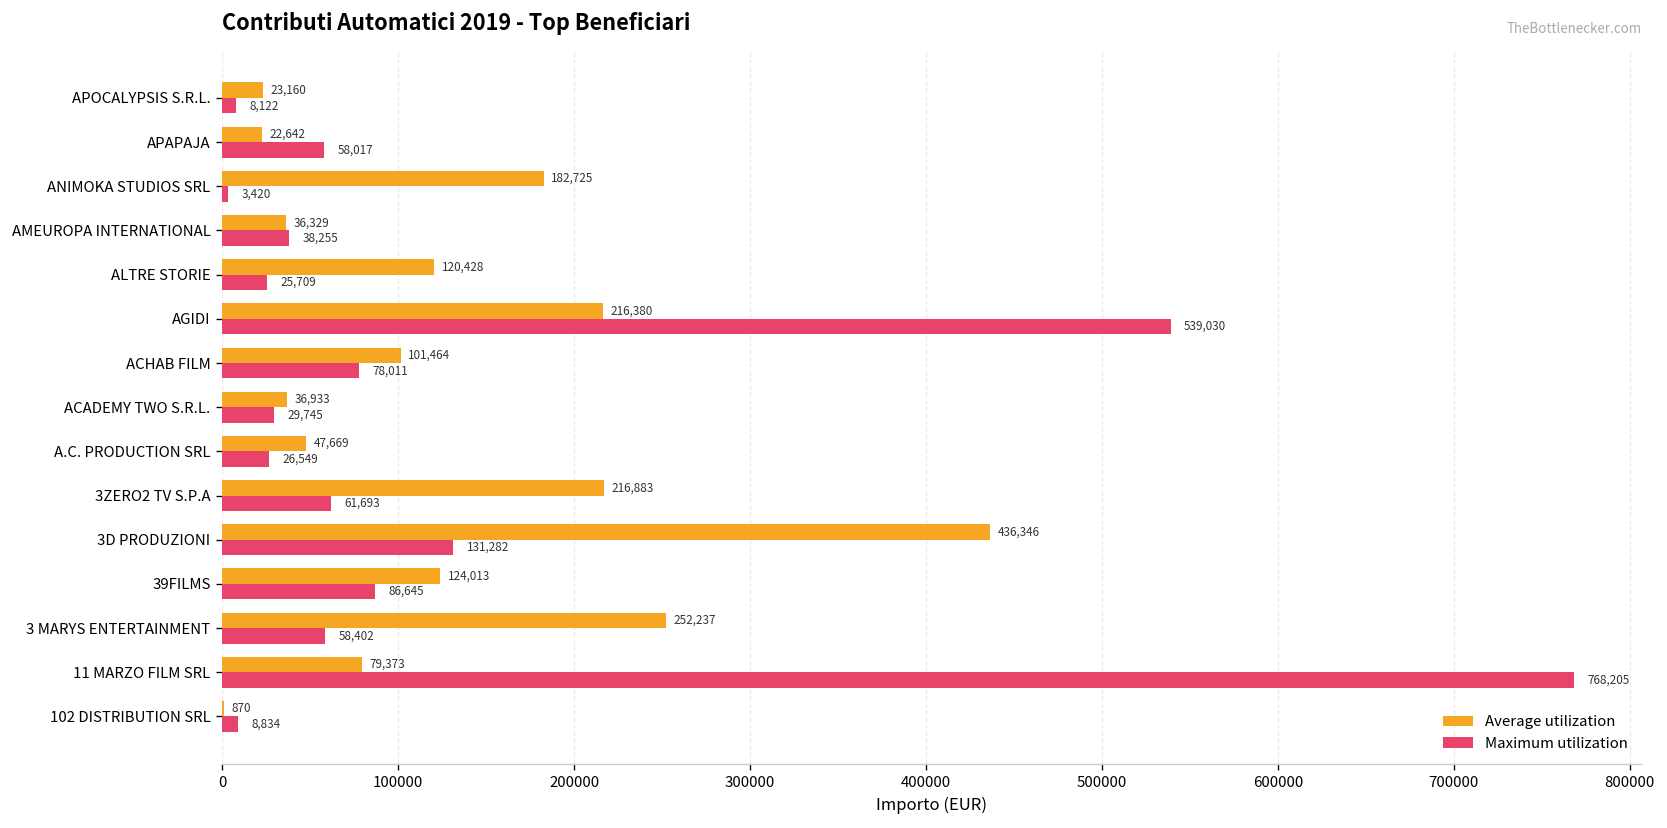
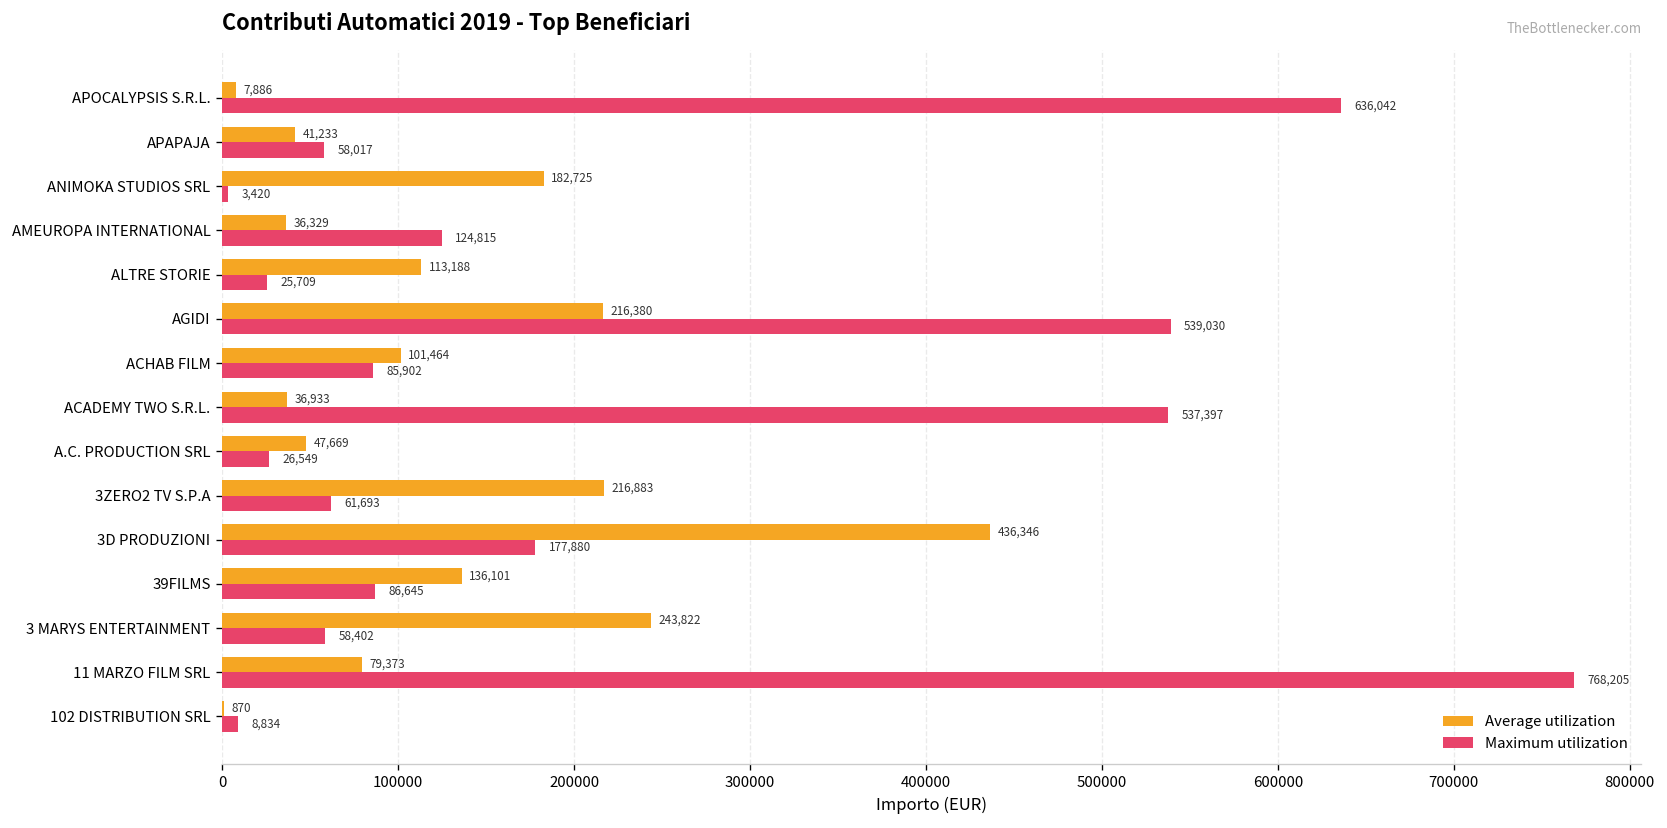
Average utilization, APOCALYPSIS S.R.L.: 23,160 -> 7,886
Maximum utilization, APOCALYPSIS S.R.L.: 8,122 -> 636,042
Average utilization, APAPAJA: 22,642 -> 41,233
Maximum utilization, AMEUROPA INTERNATIONAL: 38,255 -> 124,815
Average utilization, ALTRE STORIE: 120,428 -> 113,188
Maximum utilization, ACHAB FILM: 78,011 -> 85,902
Maximum utilization, ACADEMY TWO S.R.L.: 29,745 -> 537,397
Maximum utilization, 3D PRODUZIONI: 131,282 -> 177,880
Average utilization, 39FILMS: 124,013 -> 136,101
Average utilization, 3 MARYS ENTERTAINMENT: 252,237 -> 243,822
